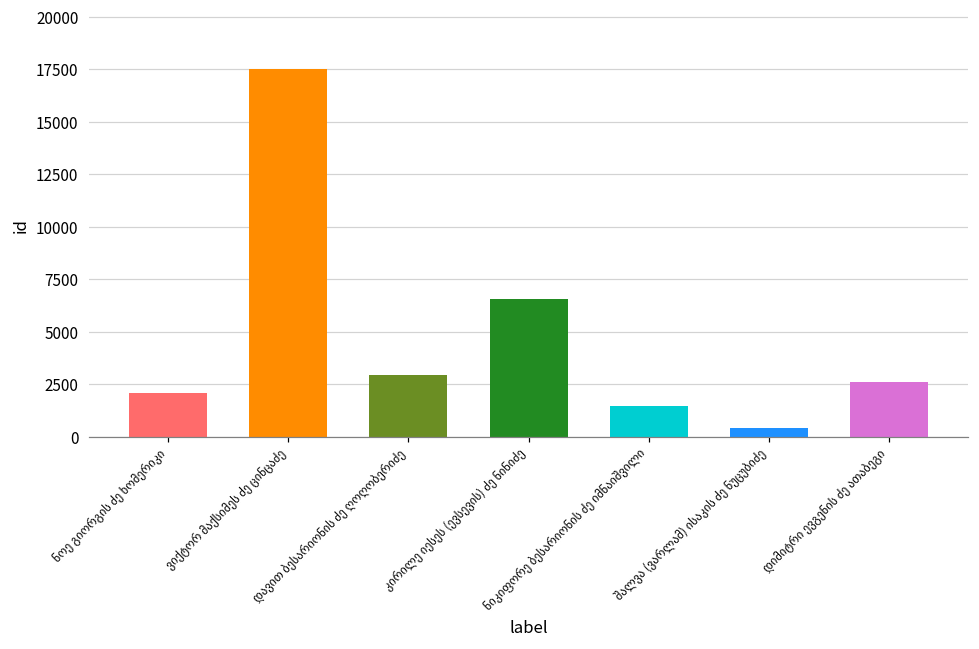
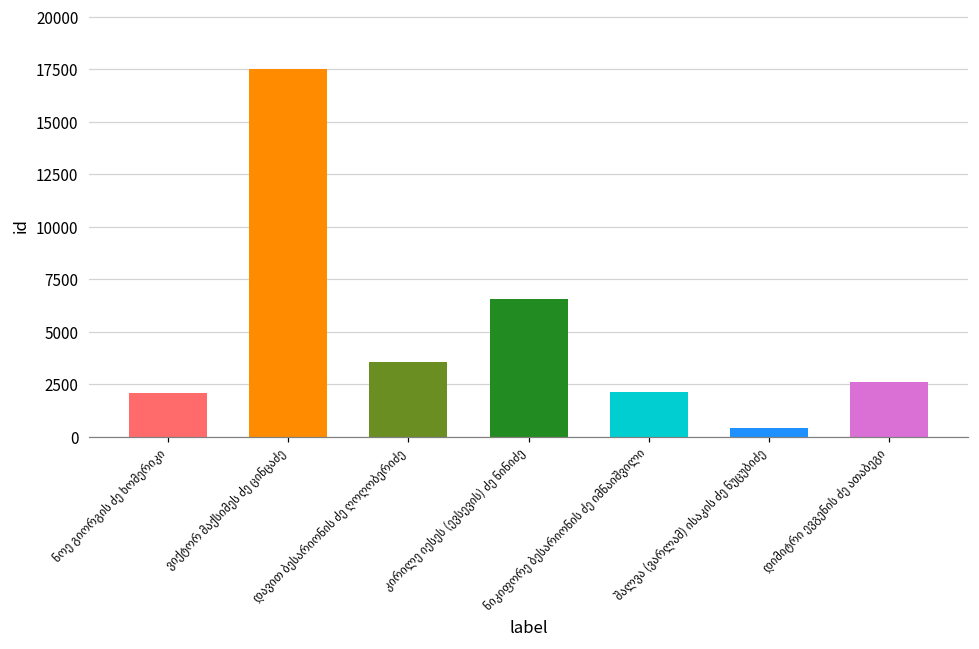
დავით ბესარიონის ძე ღოღობერიძე: 2900 -> 3600
ნიკიფორე ბესარიონის ძე იმნაიშვილი: 1500 -> 2100
